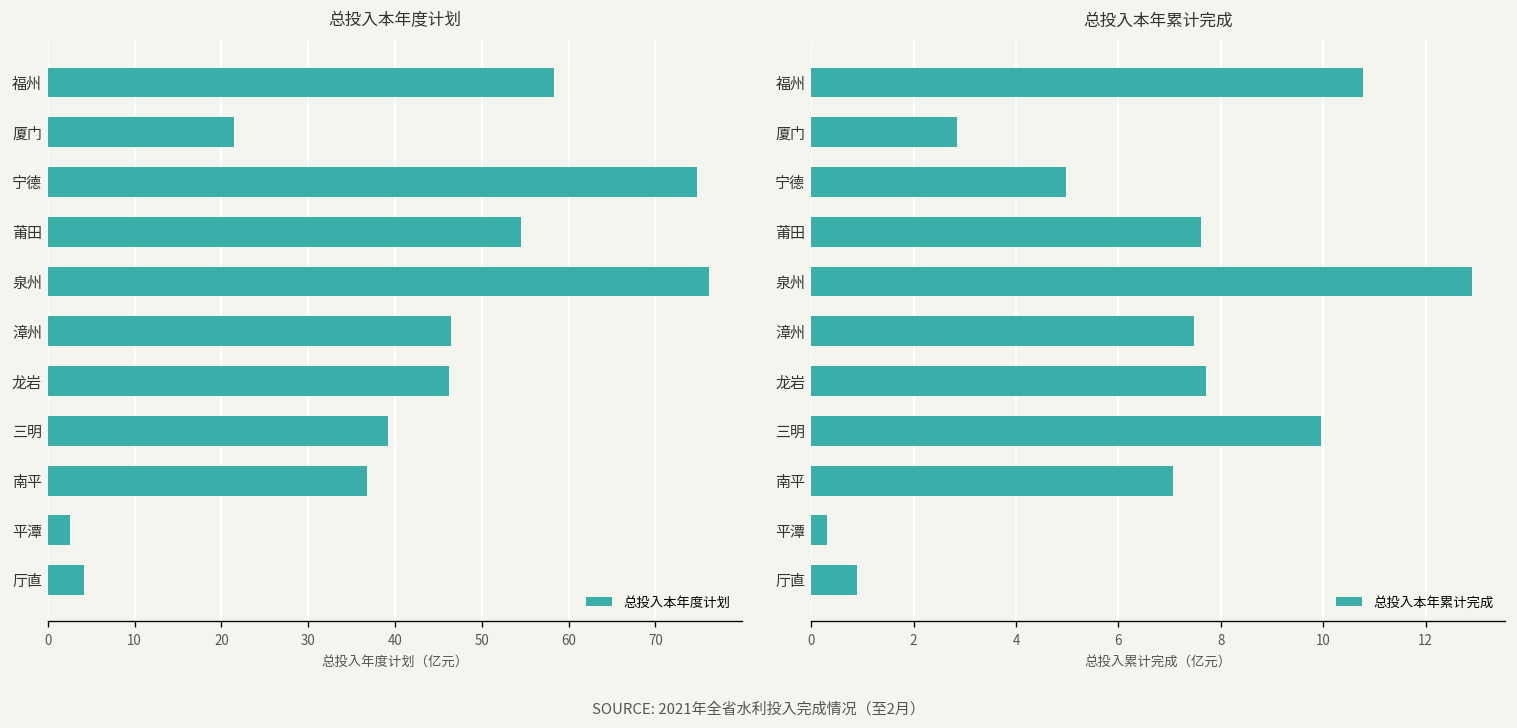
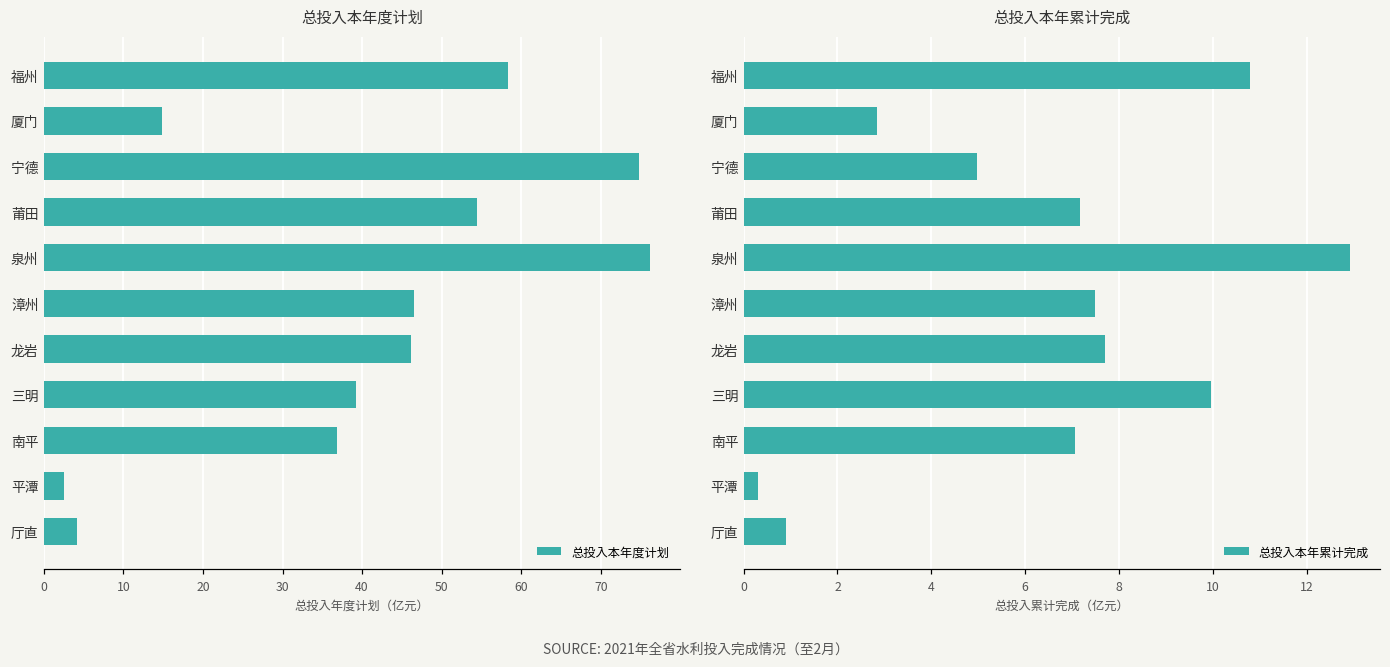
总投入本年度计划, 厦门: 22 -> 15
总投入本年累计完成, 莆田: 7.6 -> 7.2
